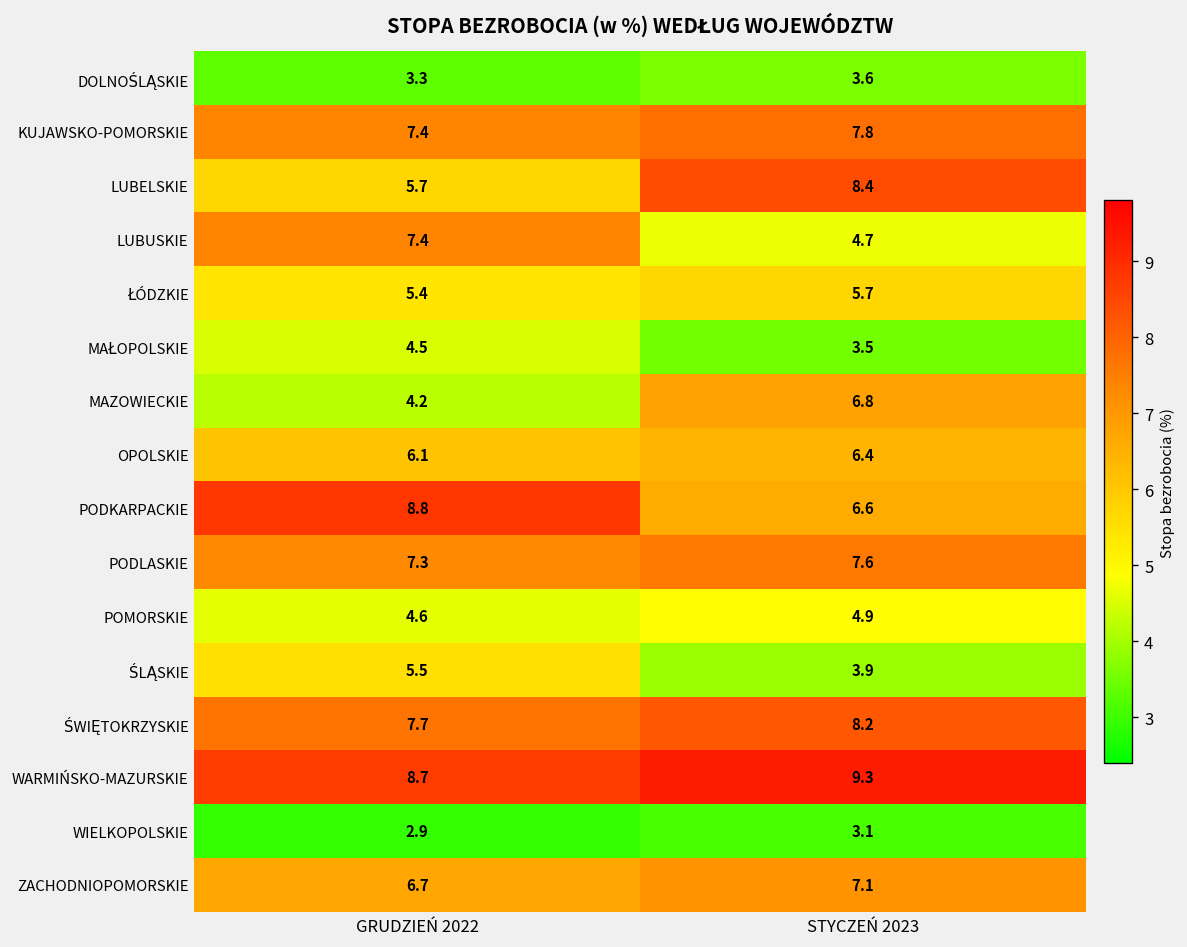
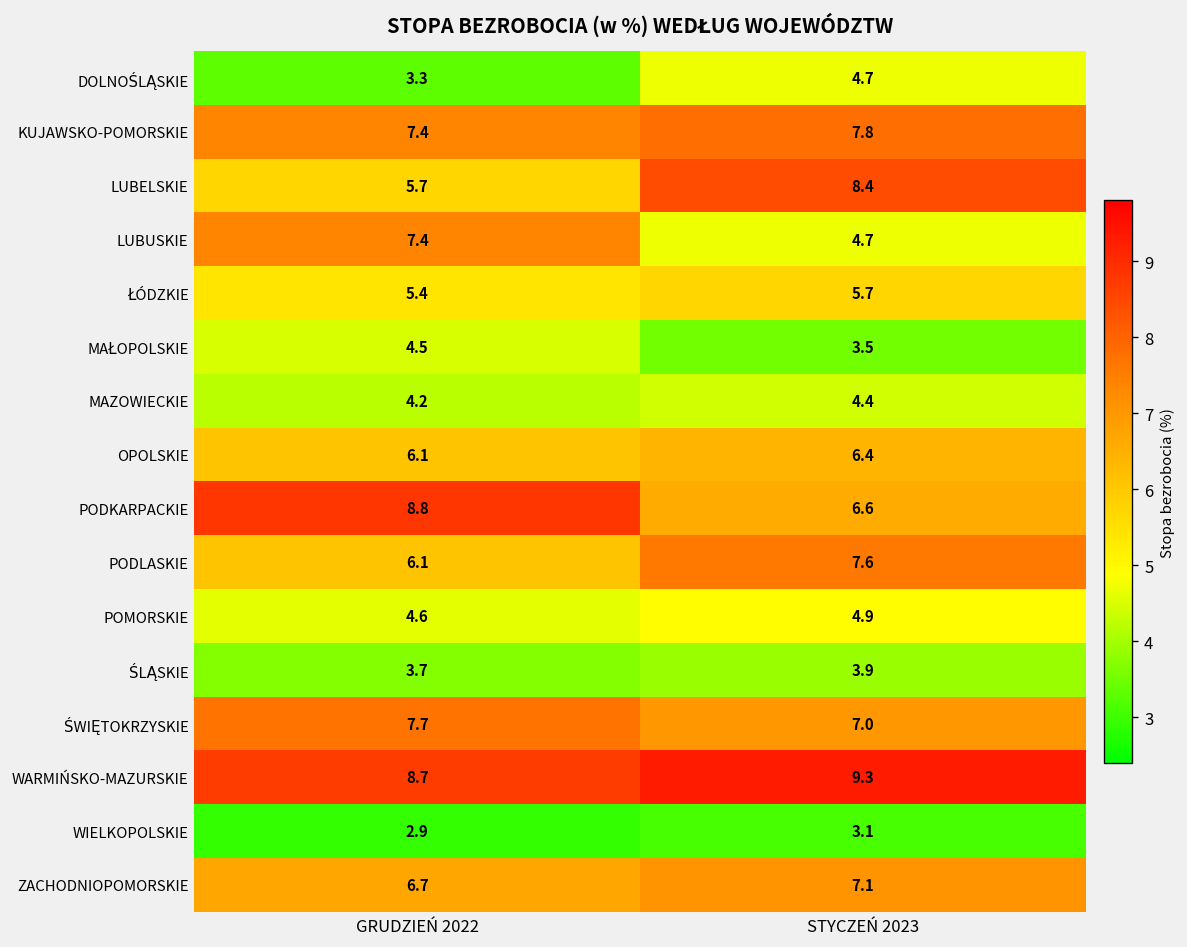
DOLNOŚLĄSKIE, STYCZEŃ 2023: 3.6 -> 4.7
MAZOWIECKIE, STYCZEŃ 2023: 6.8 -> 4.4
PODLASKIE, GRUDZIEŃ 2022: 7.3 -> 6.1
ŚLĄSKIE, GRUDZIEŃ 2022: 5.5 -> 3.7
ŚWIĘTOKRZYSKIE, STYCZEŃ 2023: 8.2 -> 7.0
